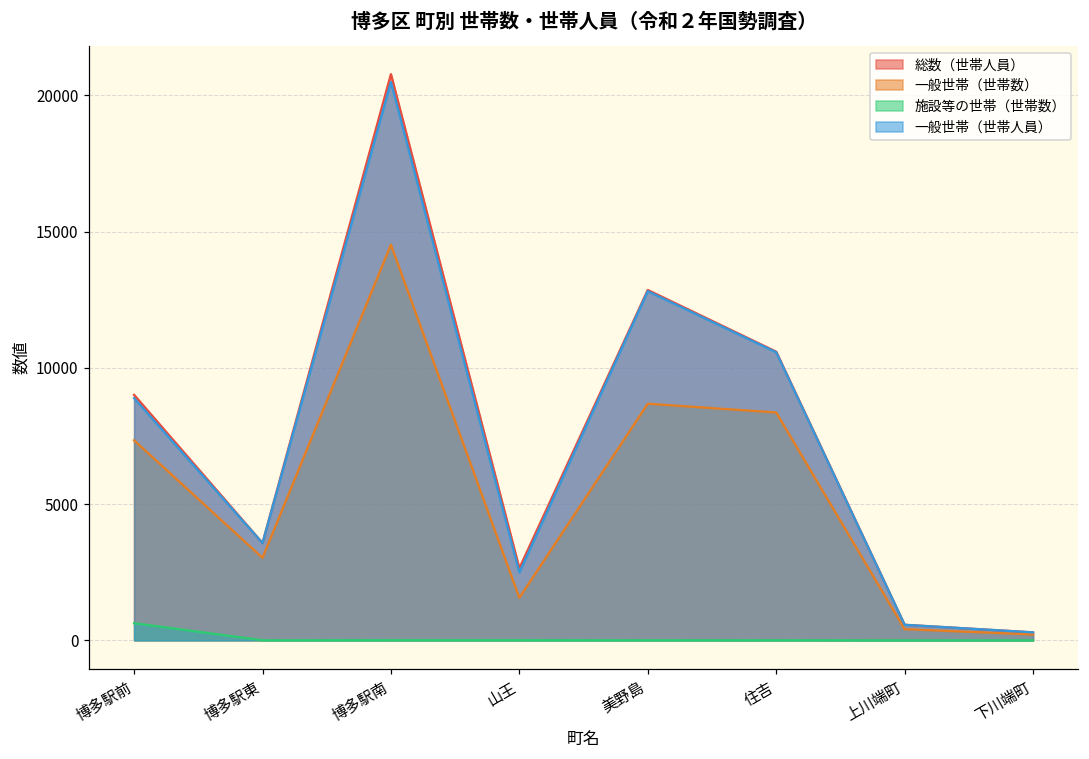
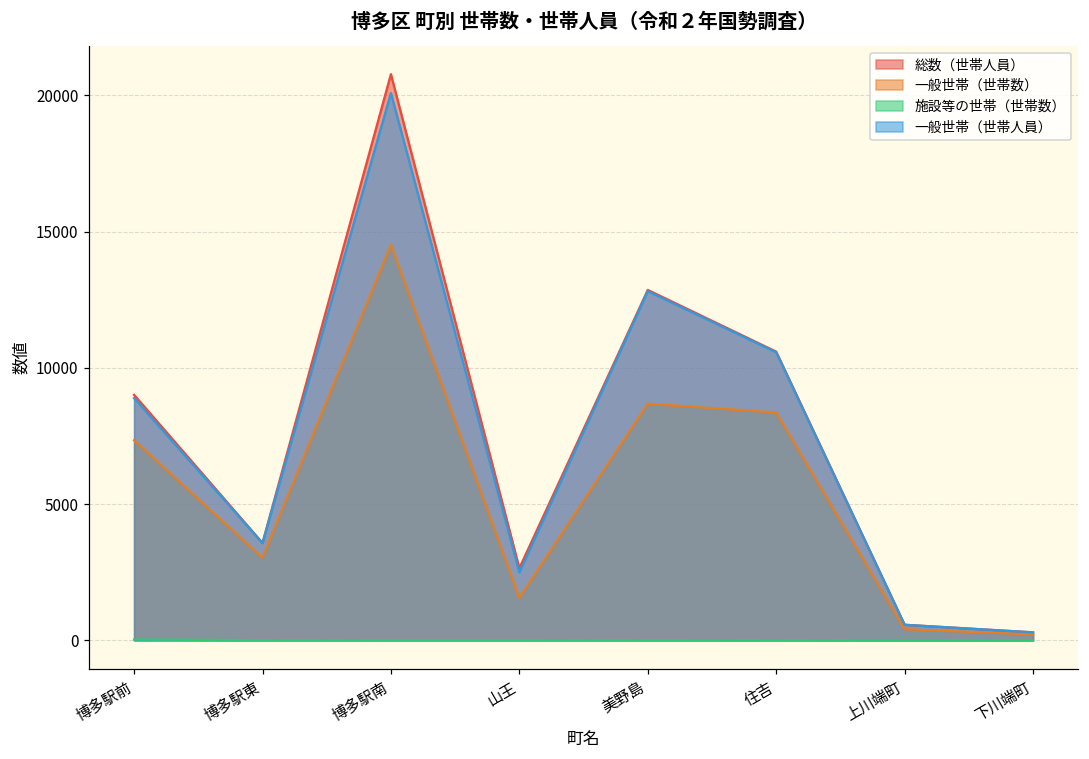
施設等の世帯（世帯数）, 博多駅前: 600 -> 0
一般世帯（世帯人員）, 博多駅南: 20500 -> 20100
